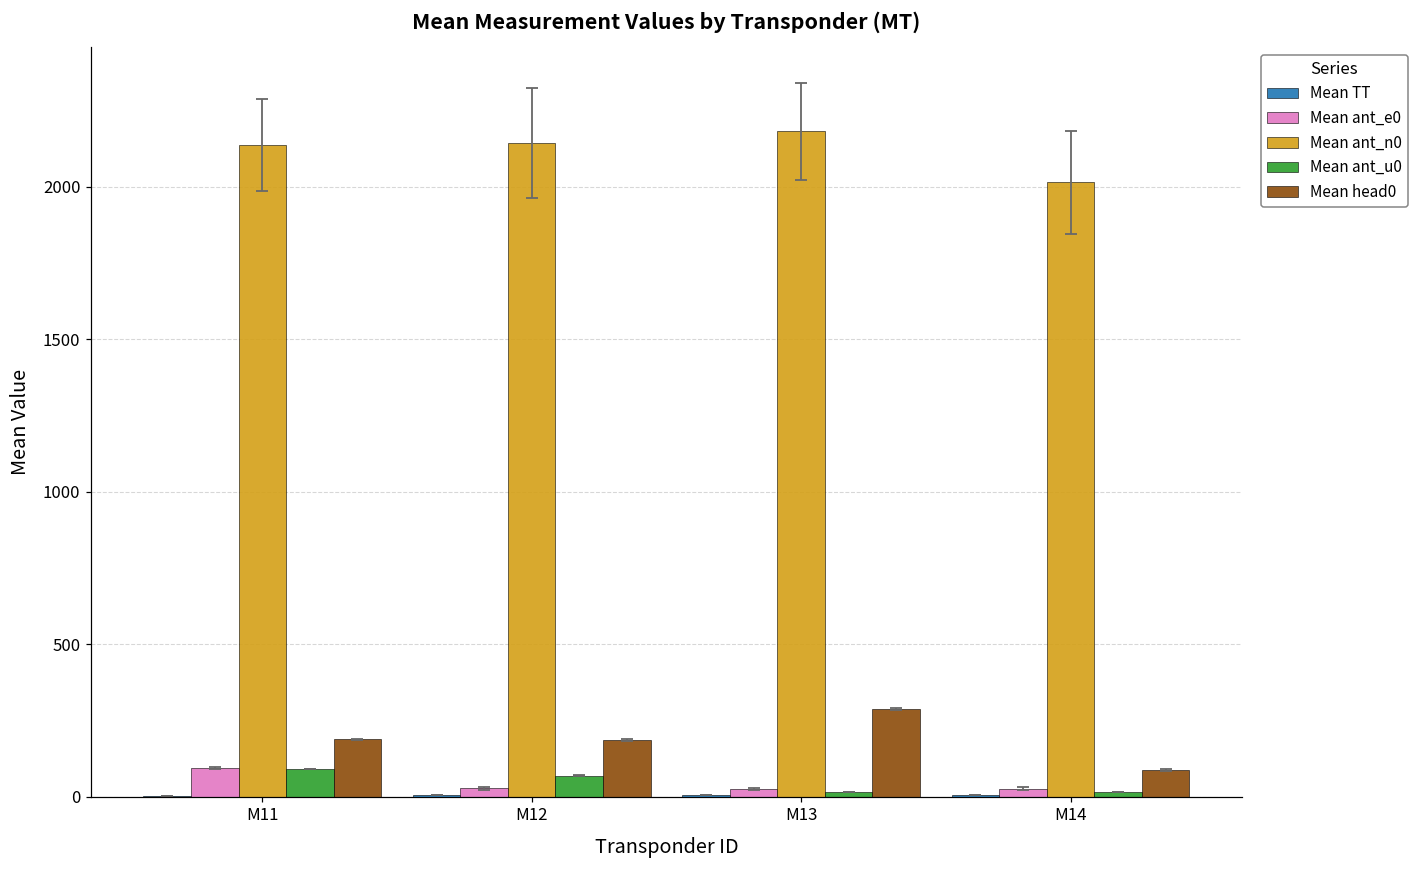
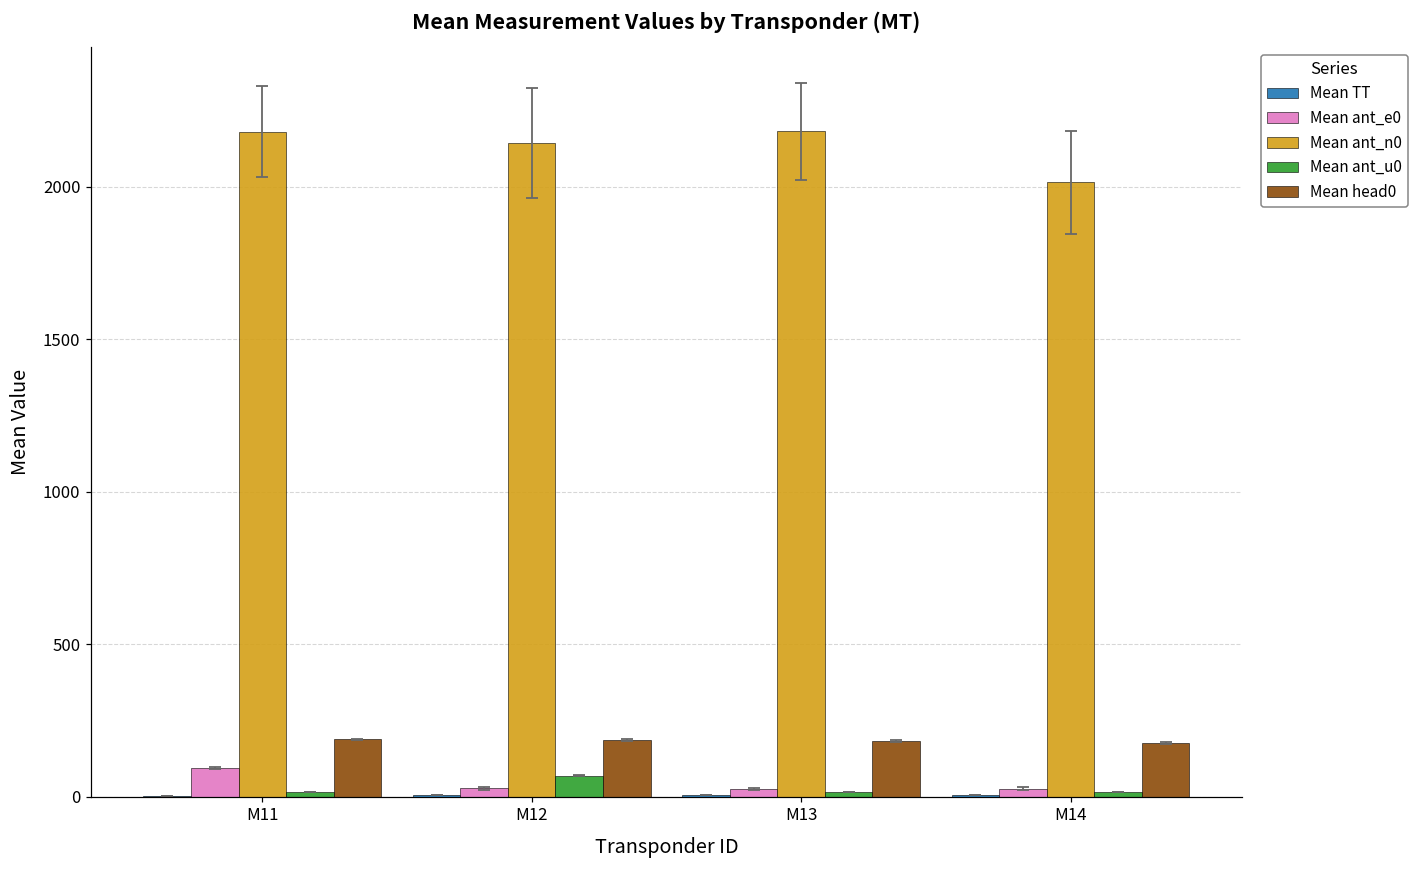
Mean ant_n0, M11: 2140 -> 2180
Mean ant_u0, M11: 90 -> 10
Mean head0, M13: 290 -> 180
Mean head0, M14: 90 -> 180
